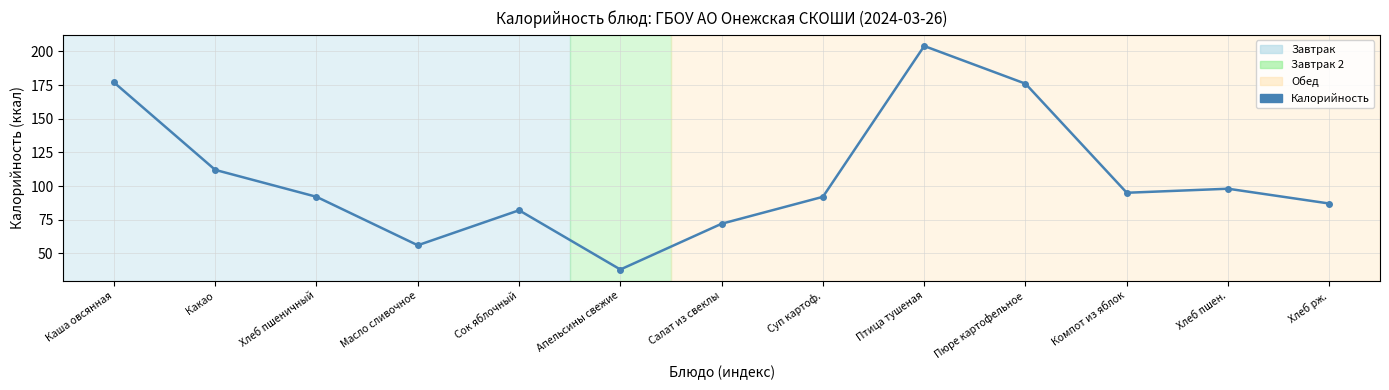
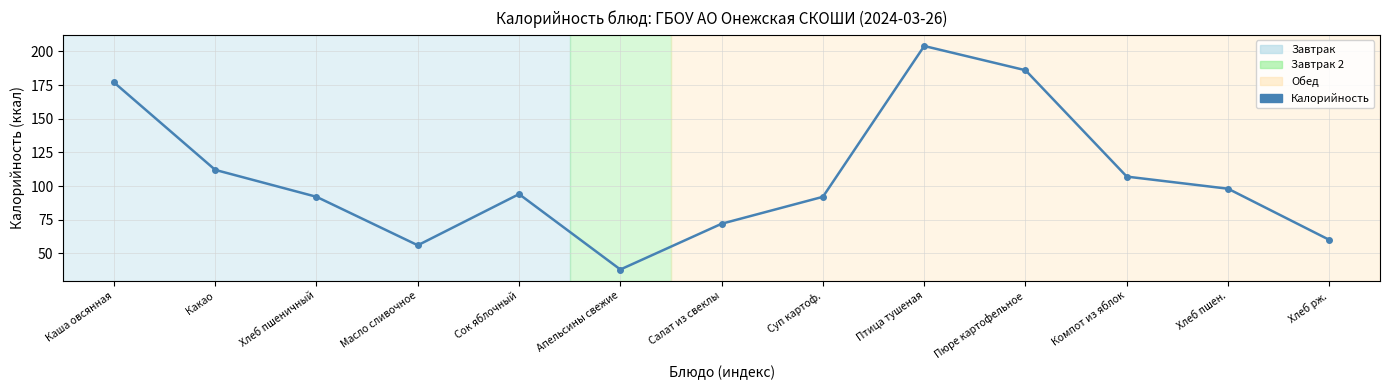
Сок яблочный: 82 -> 94
Пюре картофельное: 176 -> 186
Компот из яблок: 95 -> 107
Хлеб рж.: 87 -> 60
